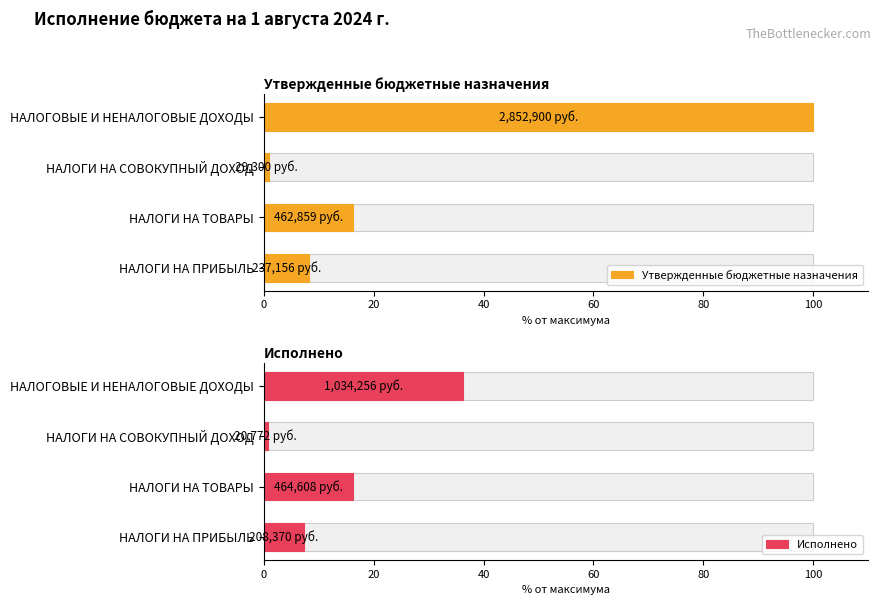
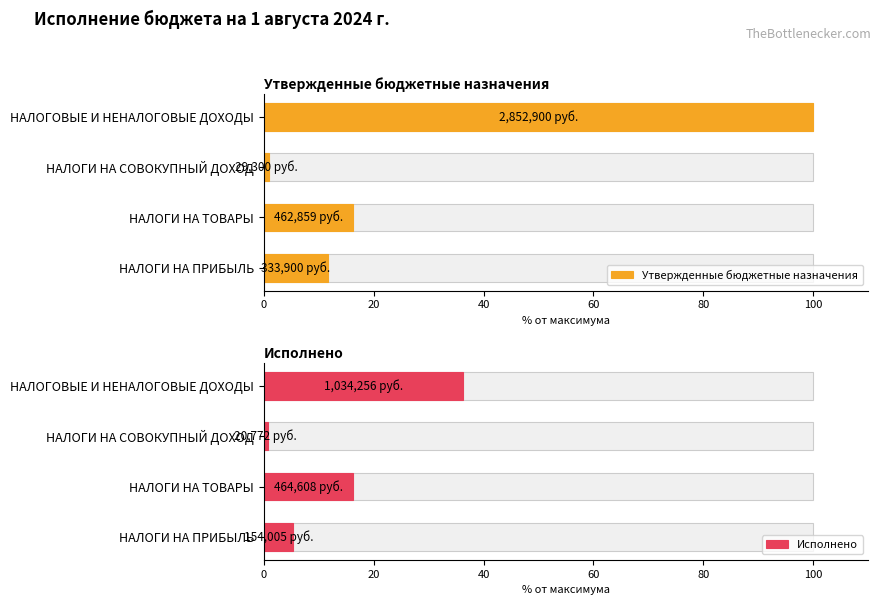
Утвержденные бюджетные назначения, Утвержденные бюджетные назначения, НАЛОГИ НА ПРИБЫЛЬ: 237,156 -> 333,900
Исполнено, Исполнено, НАЛОГИ НА ПРИБЫЛЬ: 208,370 -> 154,005
